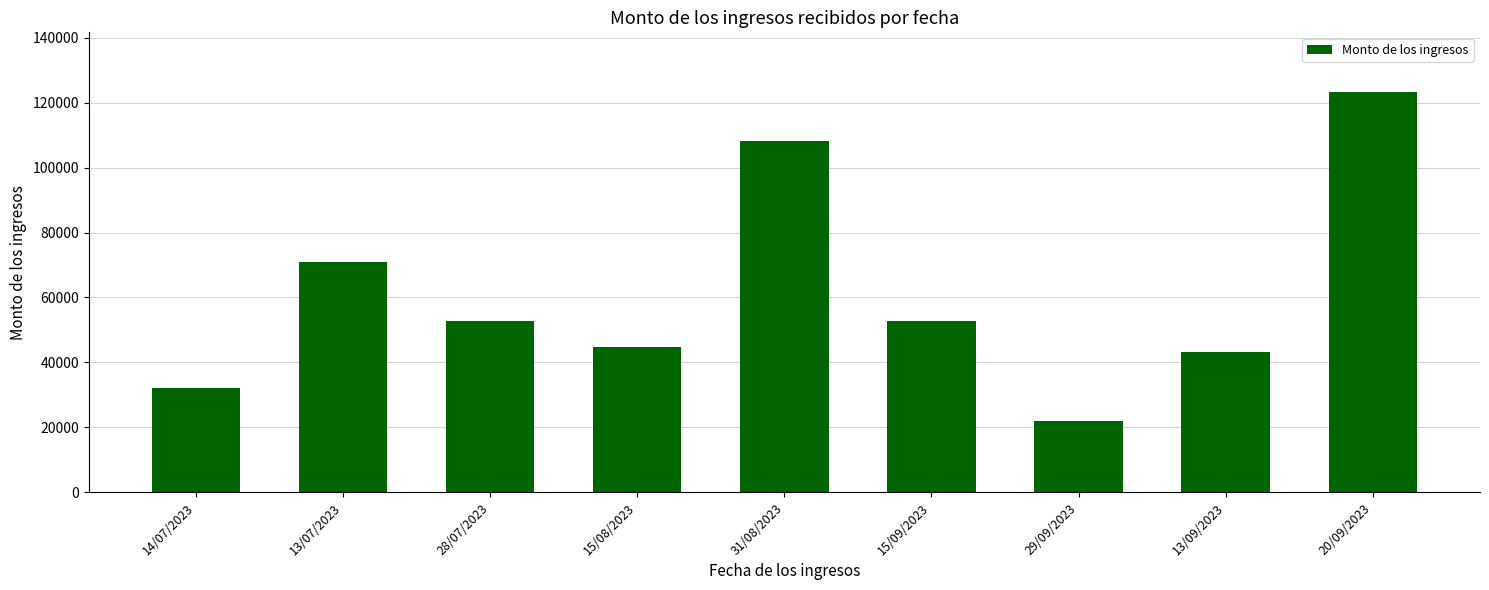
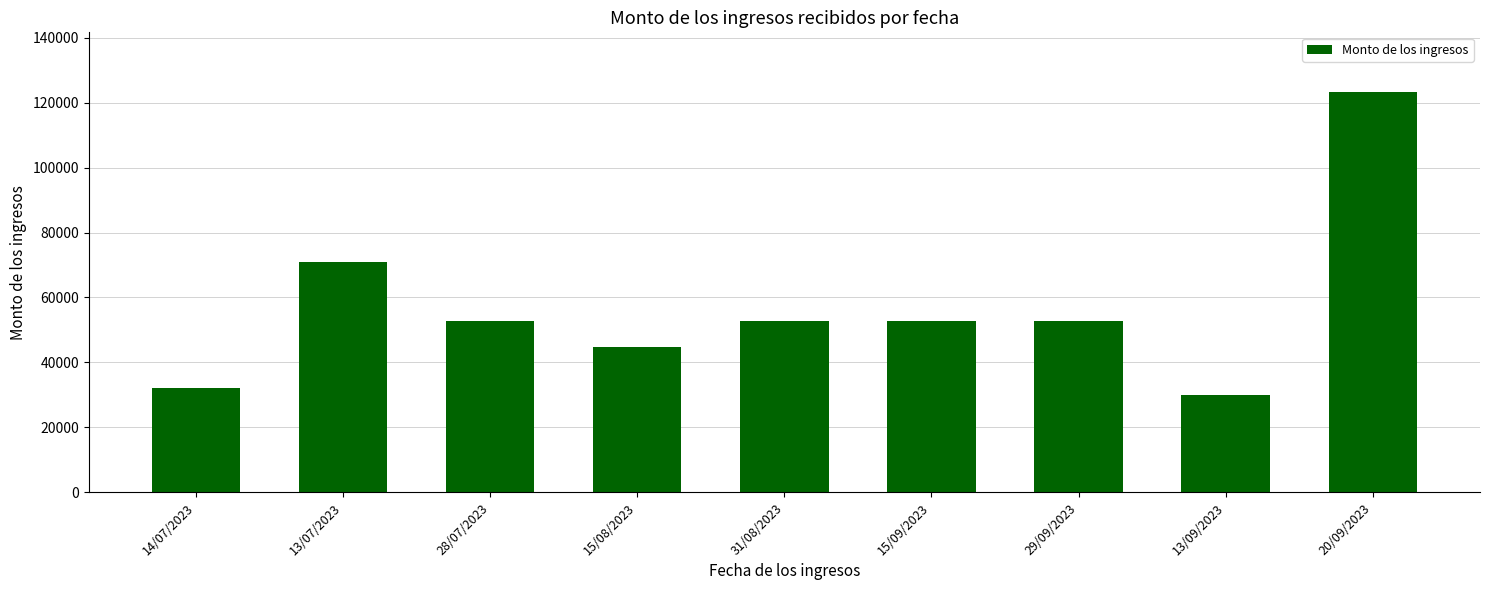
31/08/2023: 108000 -> 53000
29/09/2023: 22000 -> 53000
13/09/2023: 43000 -> 30000
